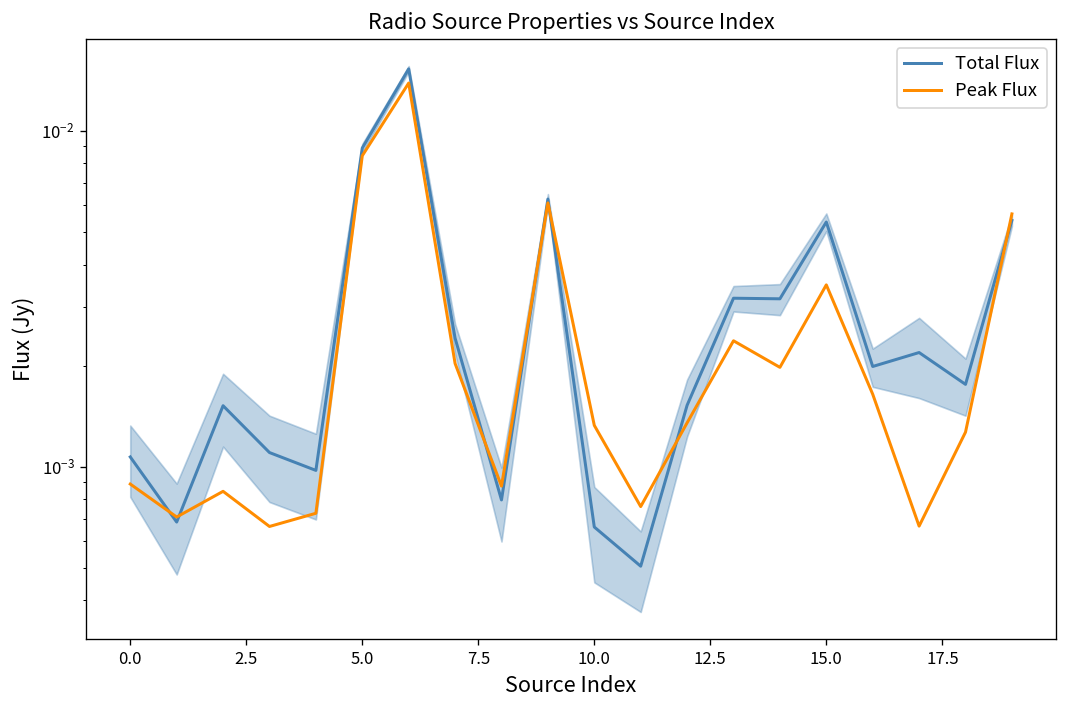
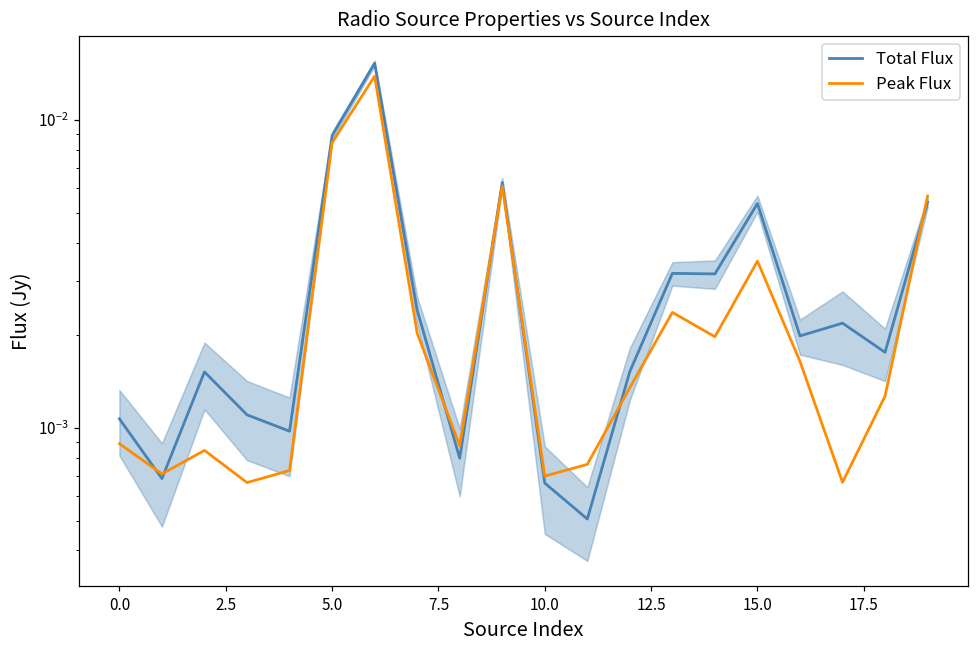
Peak Flux, 10.0: 0.0013 -> 0.00070
